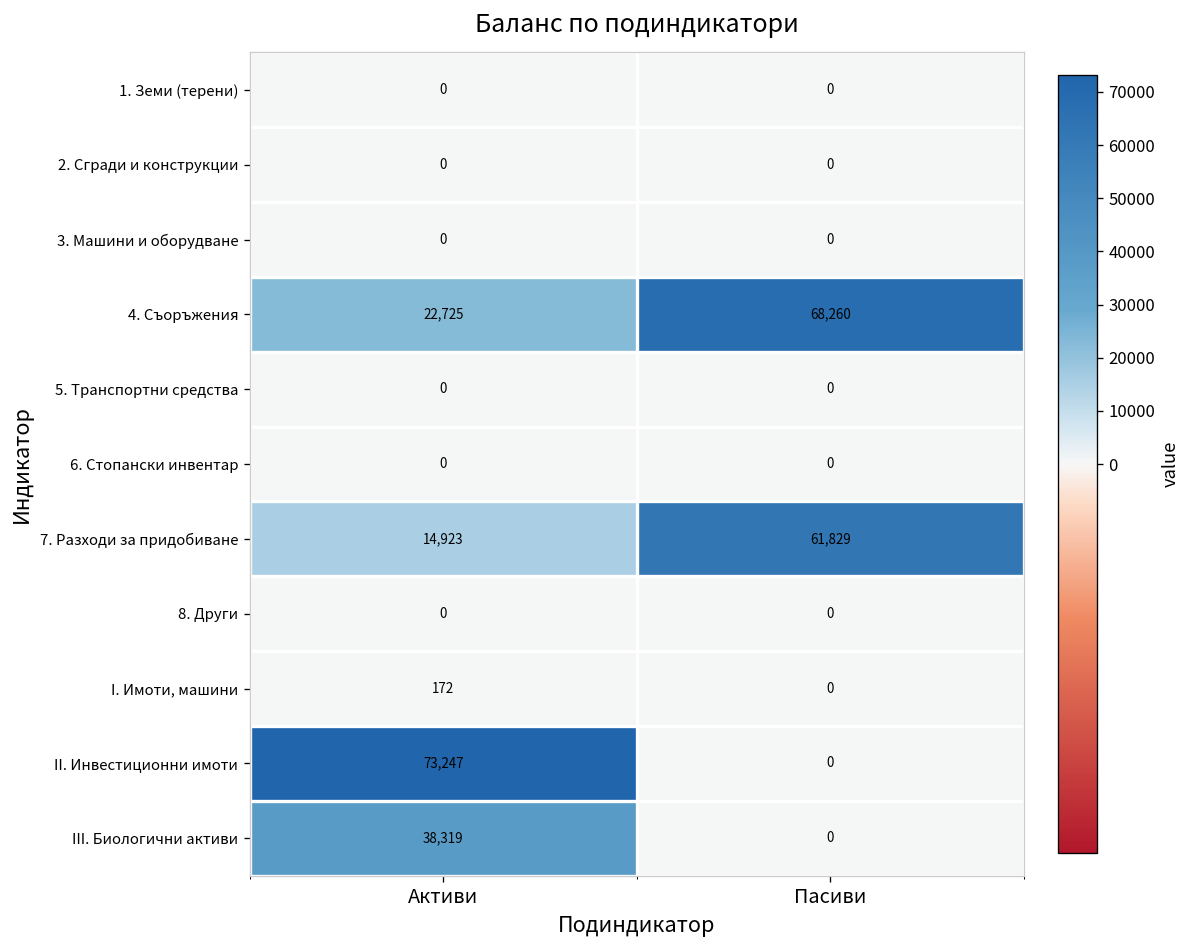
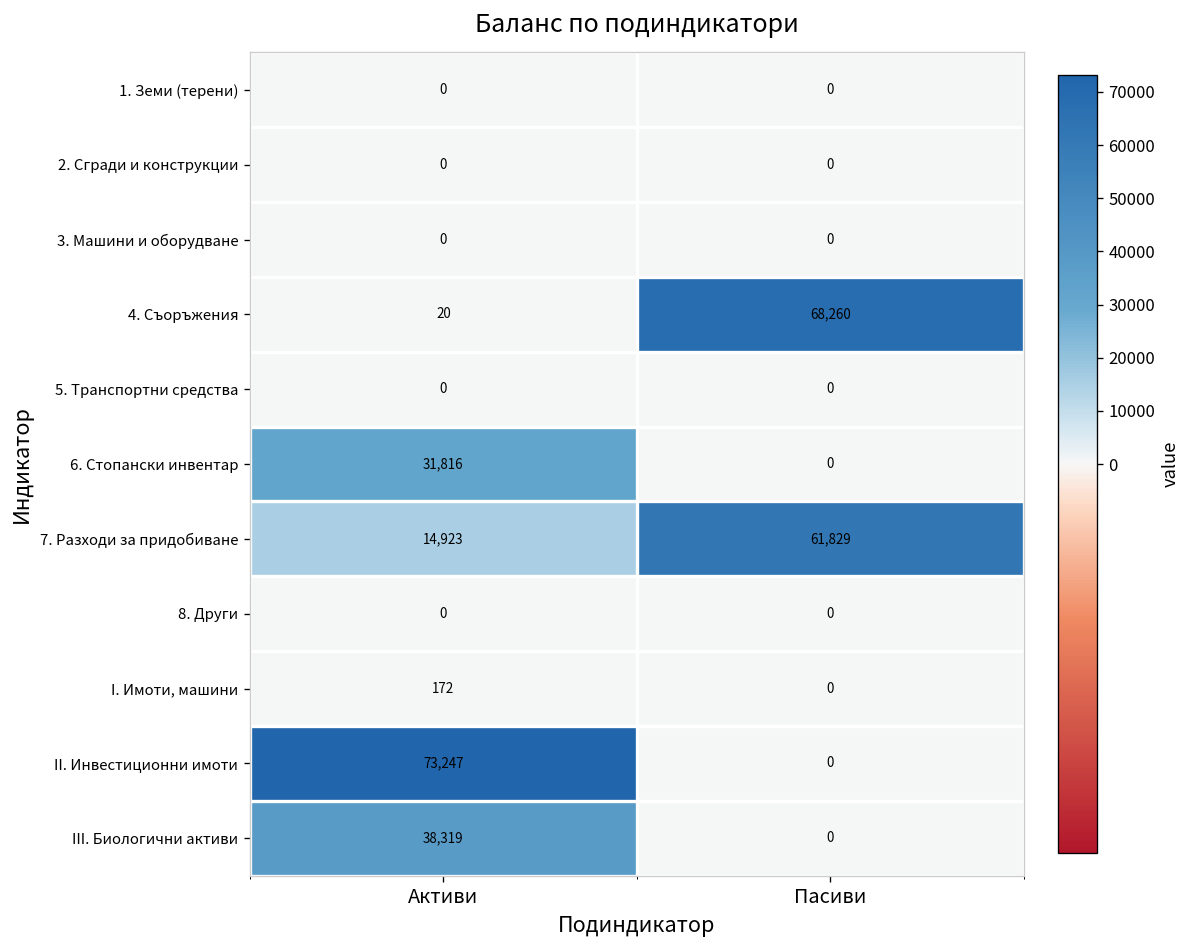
4. Съоръжения, Активи: 22,725 -> 20
6. Стопански инвентар, Активи: 0 -> 31,816
